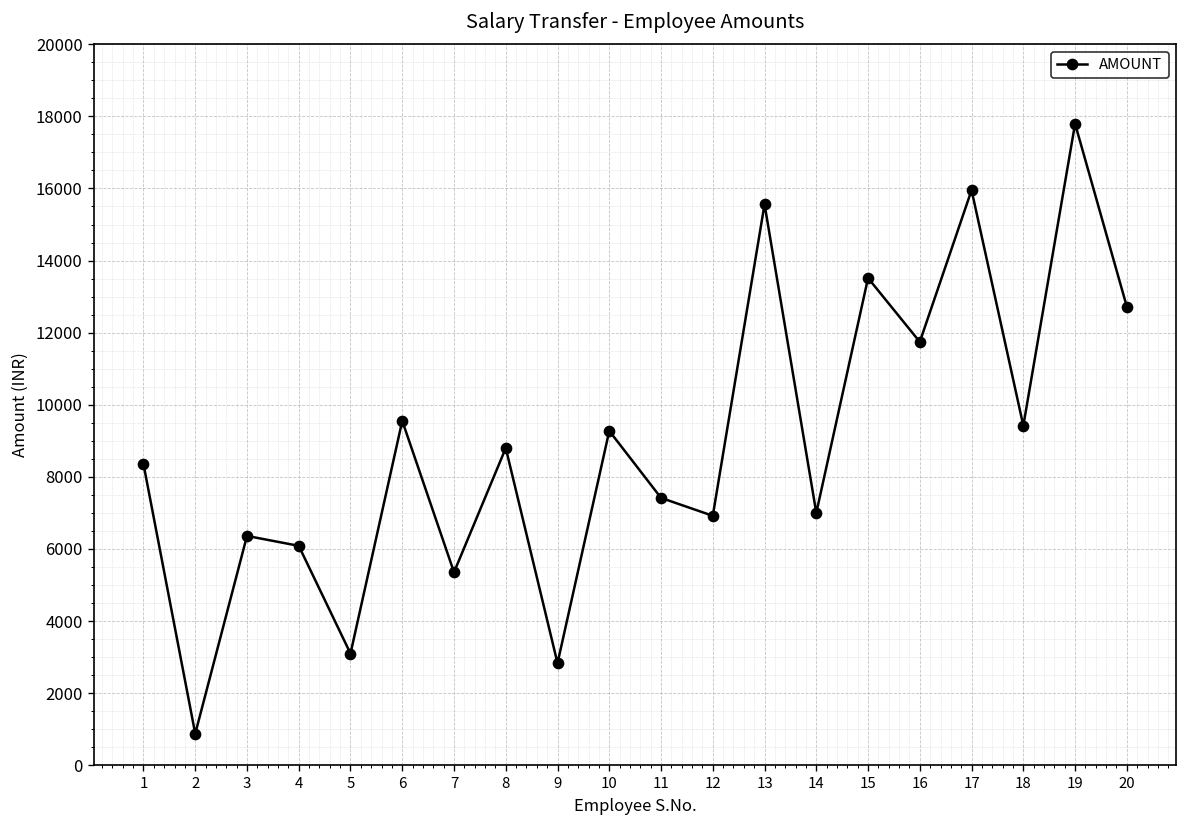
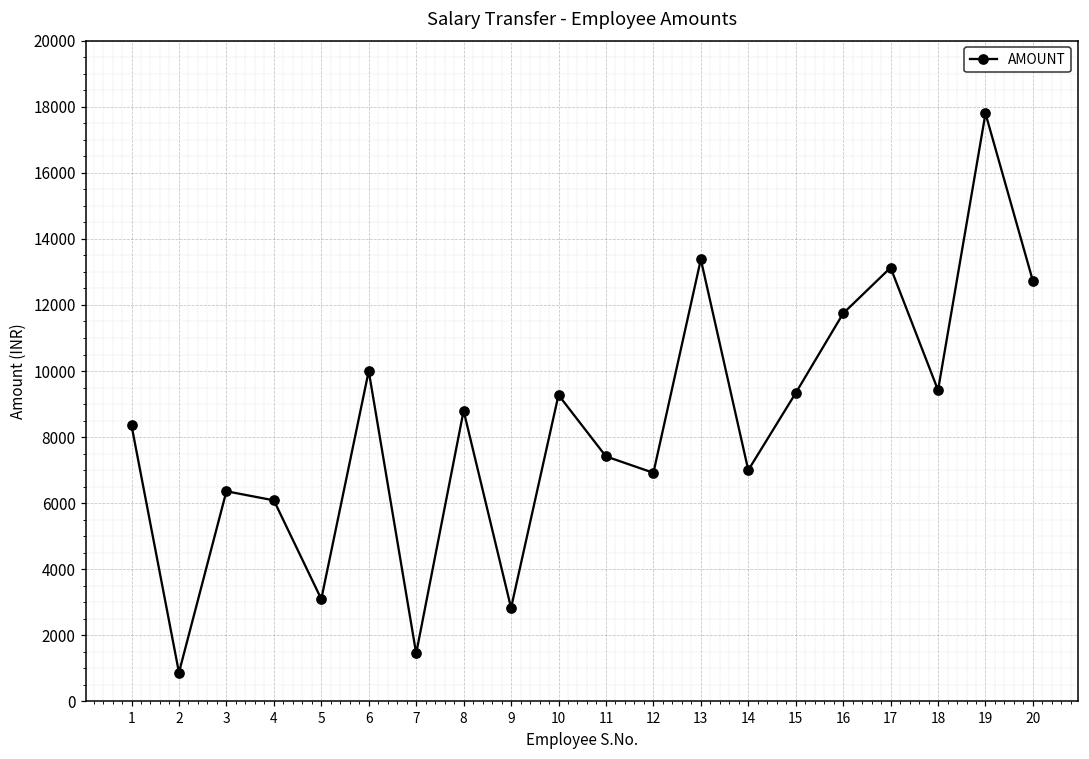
6: 9600 -> 10000
7: 5400 -> 1500
13: 15600 -> 13400
15: 13500 -> 9300
17: 16000 -> 13100
